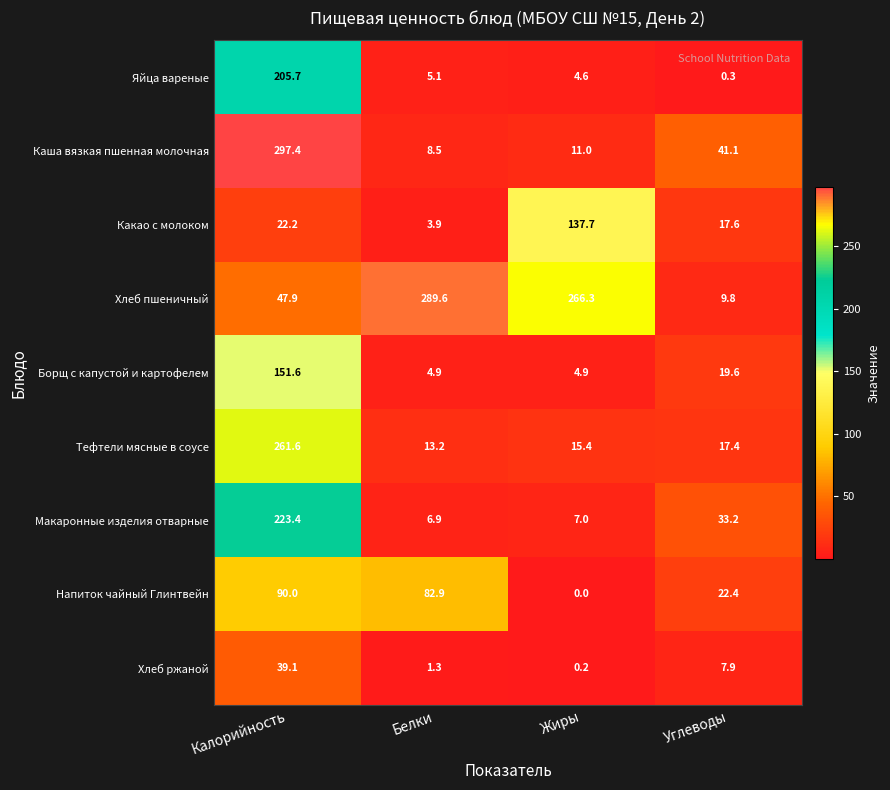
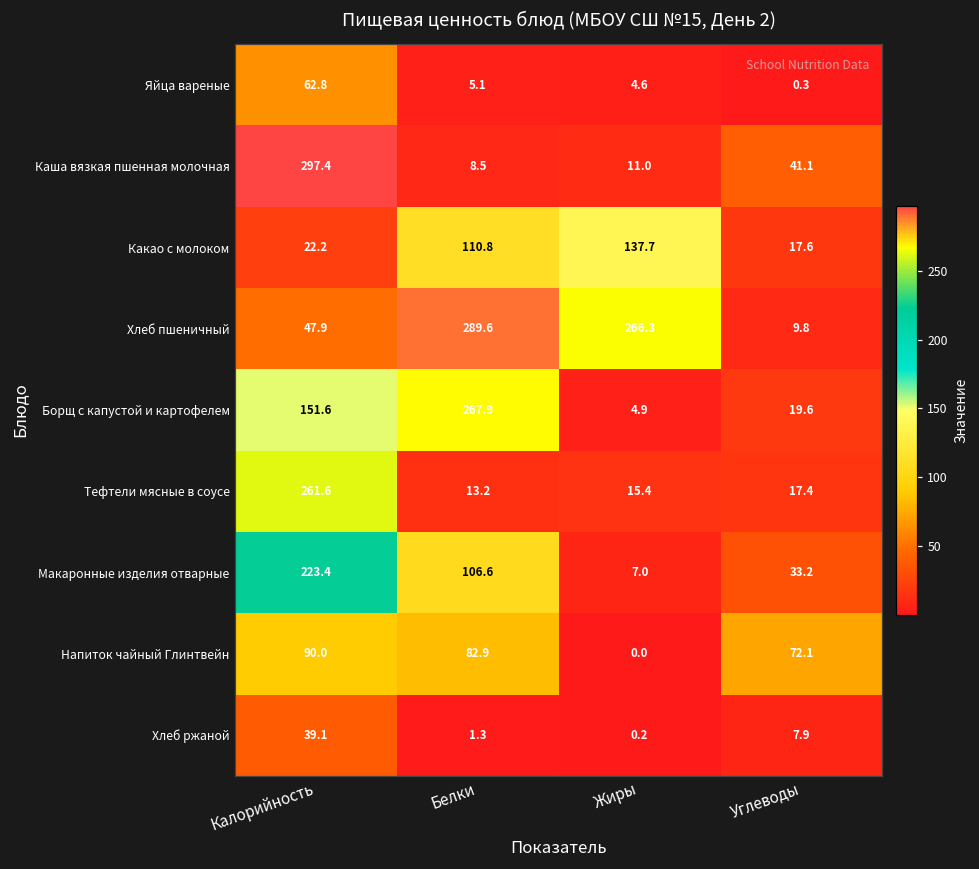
Яйца вареные, Калорийность: 205.7 -> 62.8
Какао с молоком, Белки: 3.9 -> 110.8
Борщ с капустой и картофелем, Белки: 4.9 -> 267.9
Макаронные изделия отварные, Белки: 6.9 -> 106.6
Напиток чайный Глинтвейн, Углеводы: 22.4 -> 72.1
